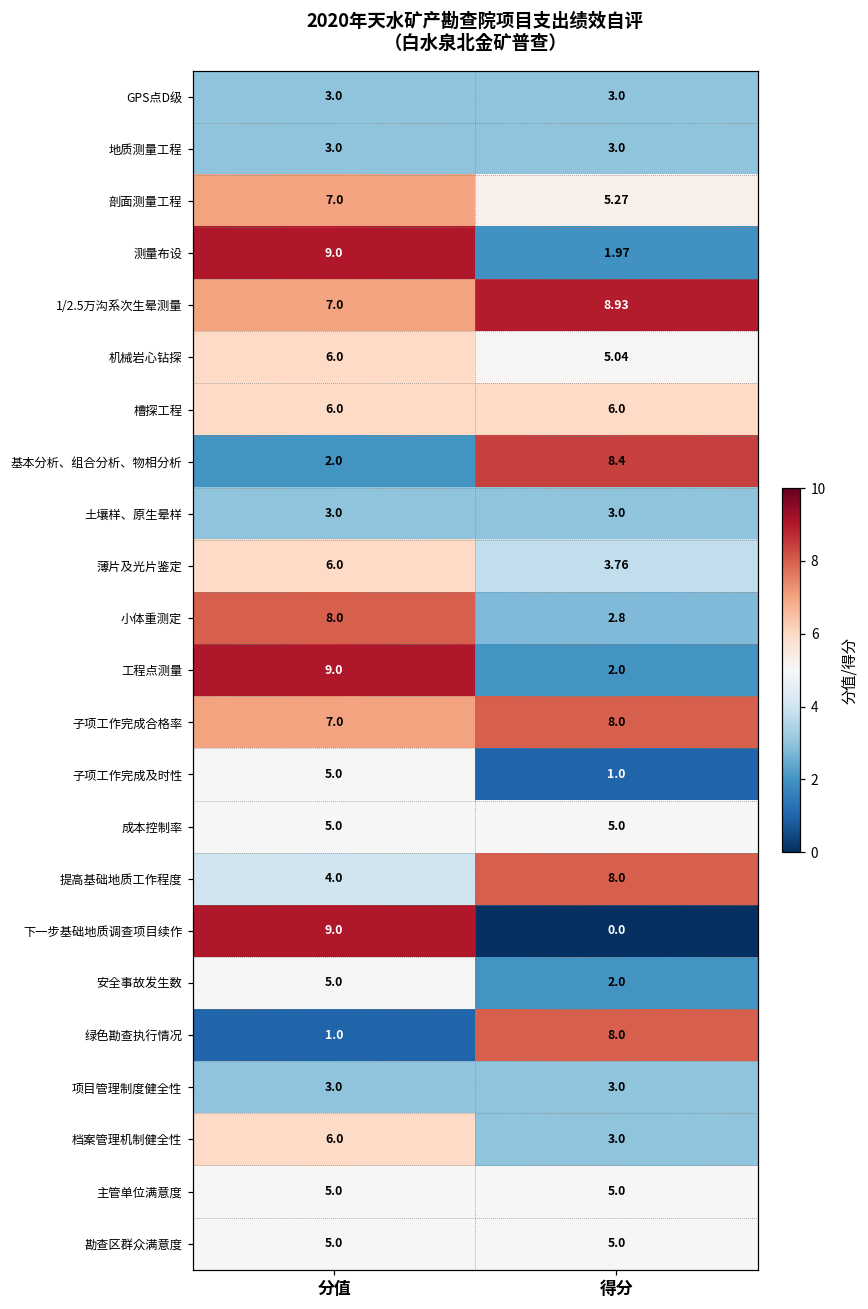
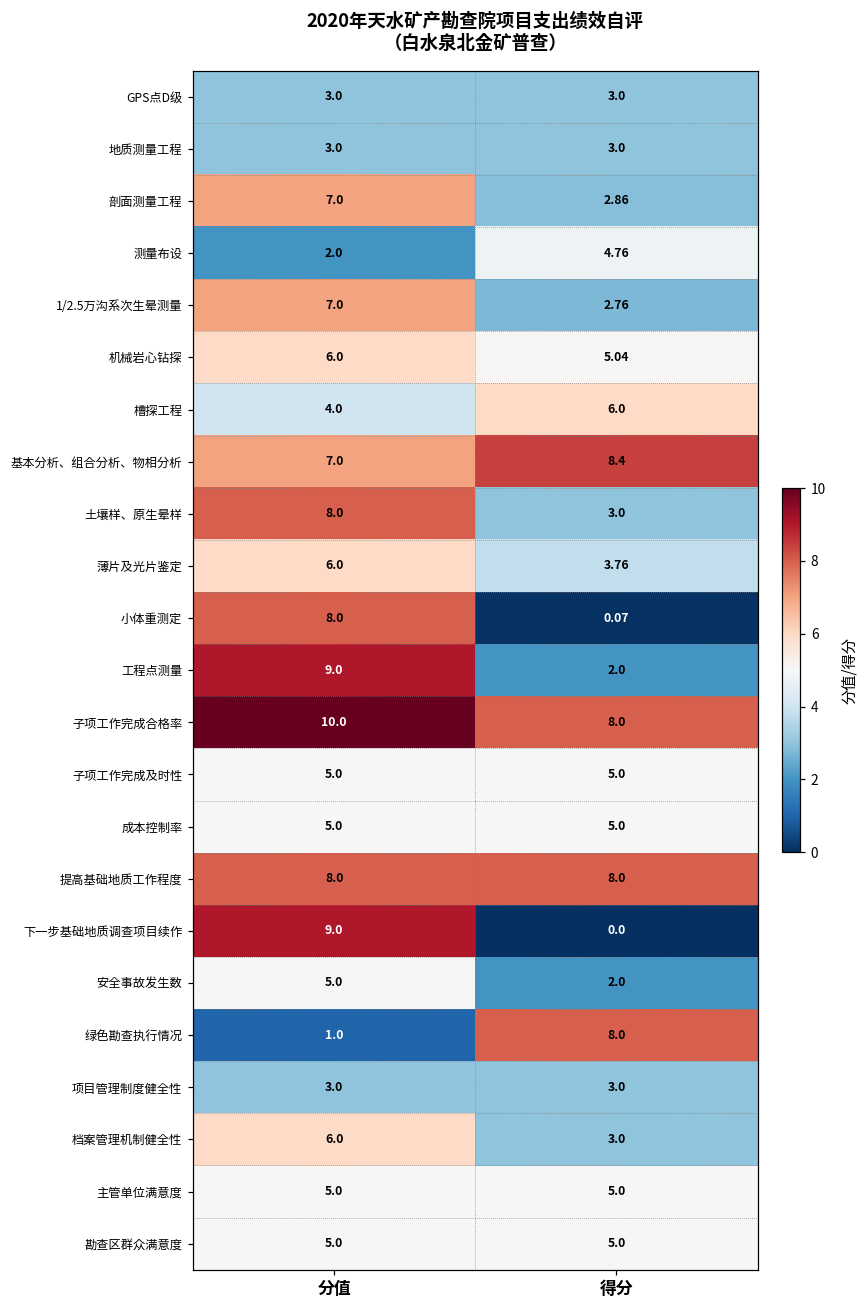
剖面测量工程, 得分: 5.27 -> 2.86
测量布设, 分值: 9.0 -> 2.0
测量布设, 得分: 1.97 -> 4.76
1/2.5万沟系次生晕测量, 得分: 8.93 -> 2.76
槽探工程, 分值: 6.0 -> 4.0
基本分析、组合分析、物相分析, 分值: 2.0 -> 7.0
土壤样、原生晕样, 分值: 3.0 -> 8.0
小体重测定, 得分: 2.8 -> 0.07
子项工作完成合格率, 分值: 7.0 -> 10.0
子项工作完成及时性, 得分: 1.0 -> 5.0
提高基础地质工作程度, 分值: 4.0 -> 8.0
